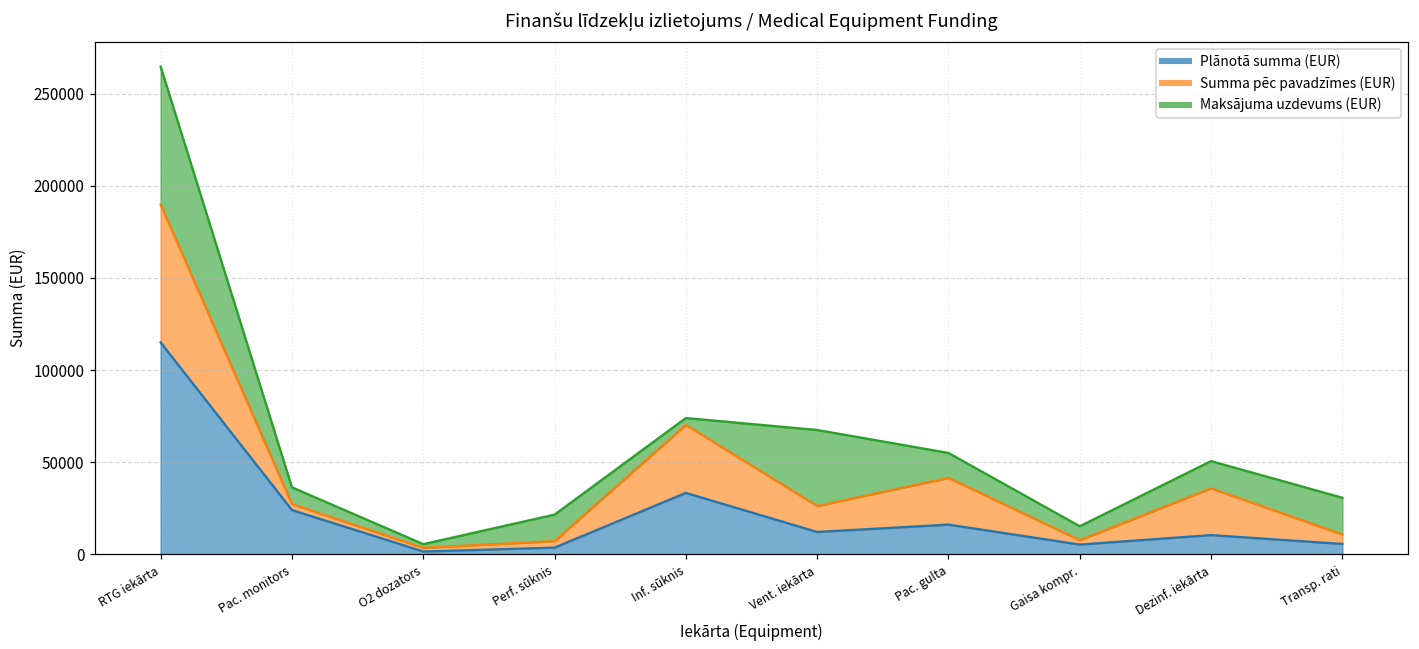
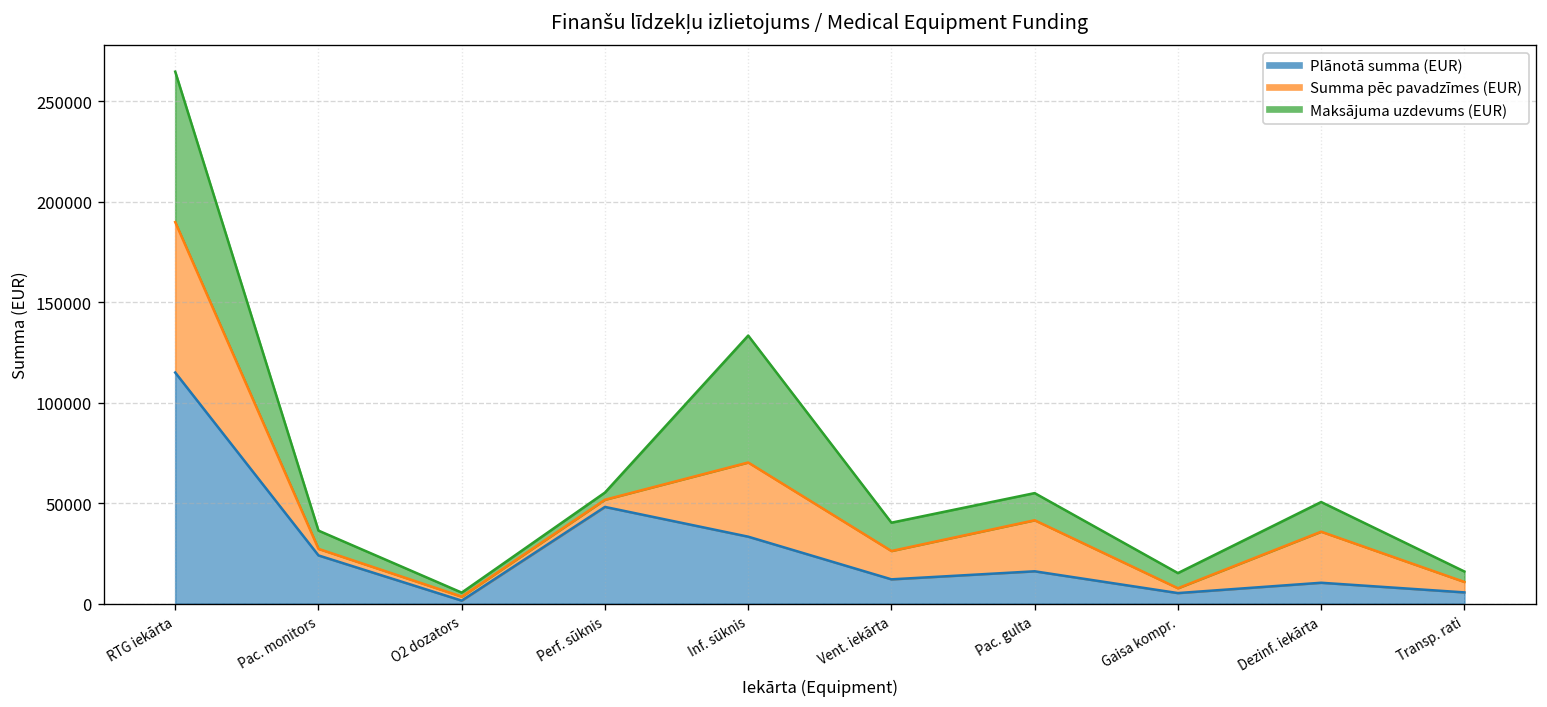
Plānotā summa (EUR), Perf. sūknis: 4000 -> 48000
Maksājuma uzdevums (EUR), Perf. sūknis: 14000 -> 4000
Maksājuma uzdevums (EUR), Inf. sūknis: 4000 -> 63000
Maksājuma uzdevums (EUR), Vent. iekārta: 41000 -> 14000
Maksājuma uzdevums (EUR), Transp. rati: 20000 -> 5000
